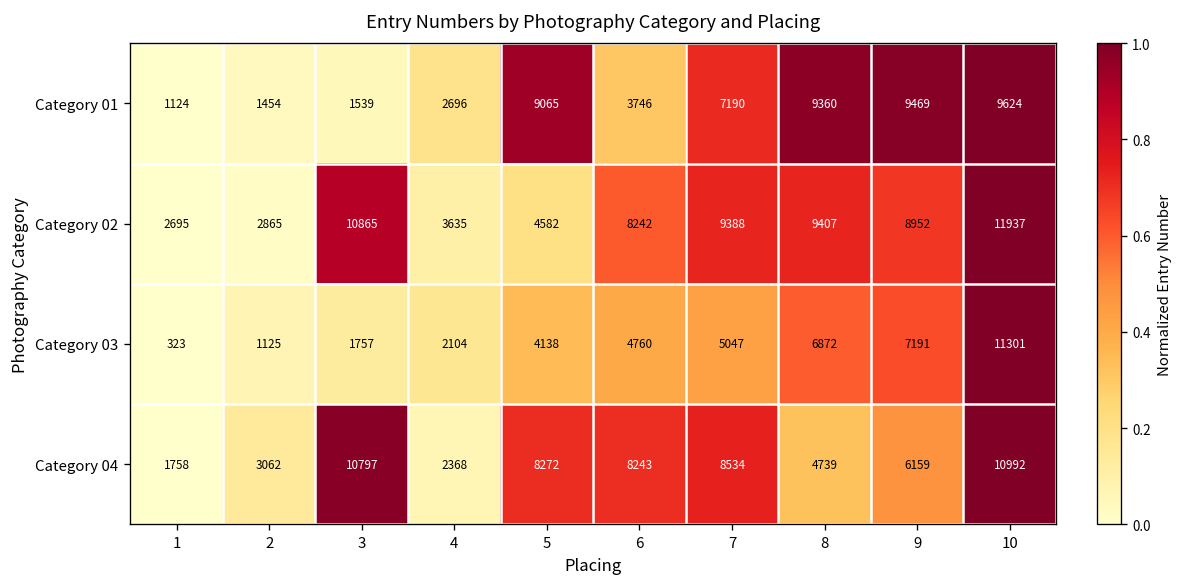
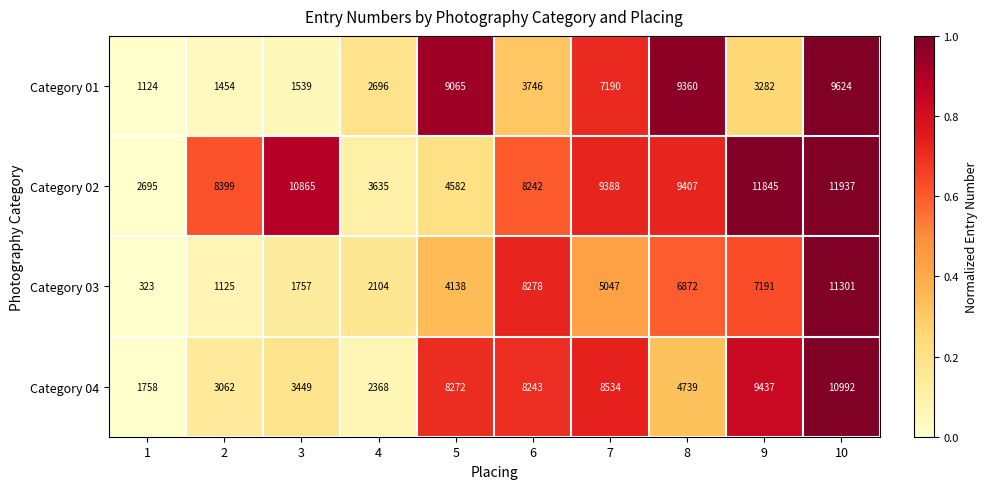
Category 01, 9: 9469 -> 3282
Category 02, 2: 2865 -> 8399
Category 02, 9: 8952 -> 11845
Category 03, 6: 4760 -> 8278
Category 04, 3: 10797 -> 3449
Category 04, 9: 6159 -> 9437
